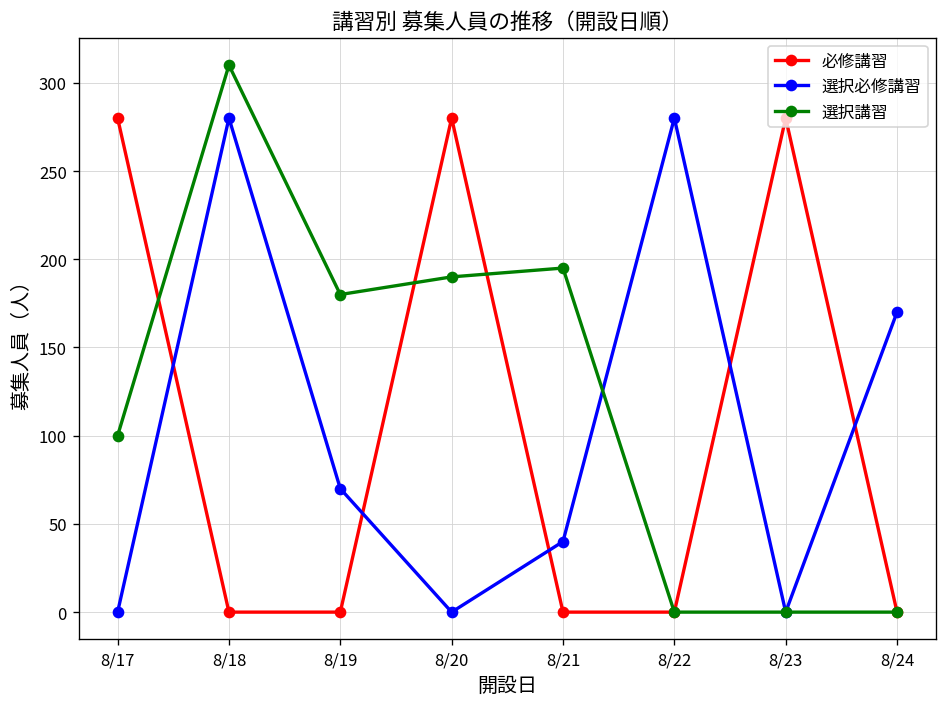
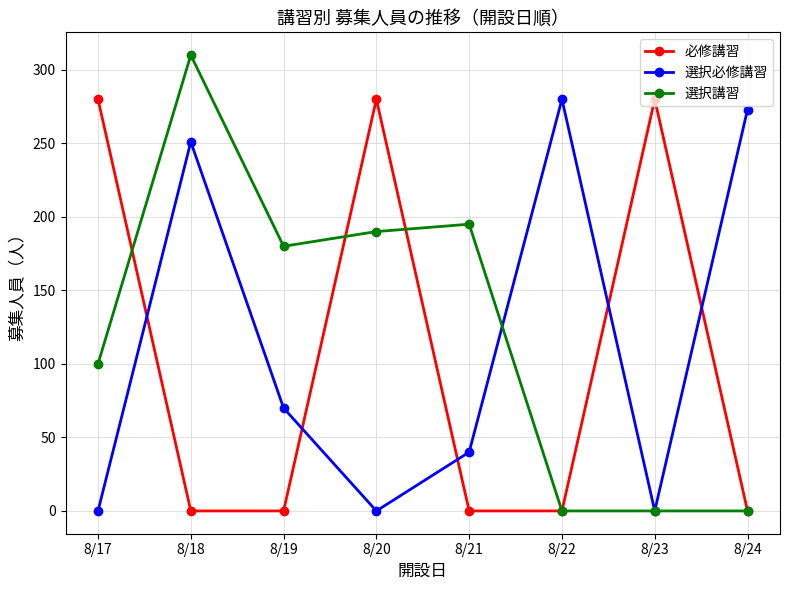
選択必修講習, 8/18: 280 -> 251
選択必修講習, 8/24: 170 -> 273
